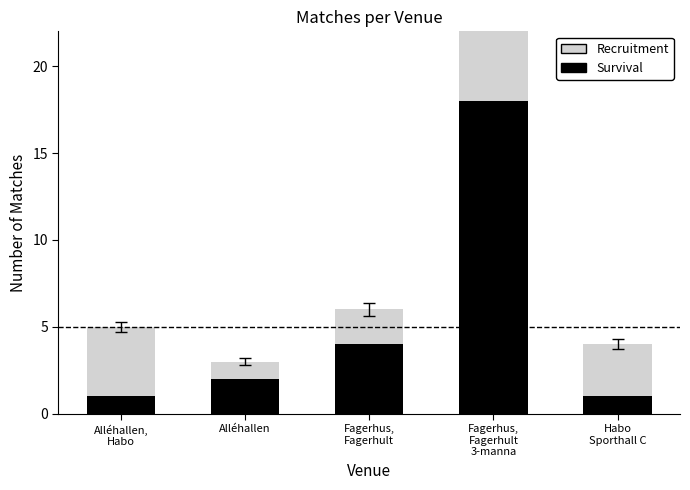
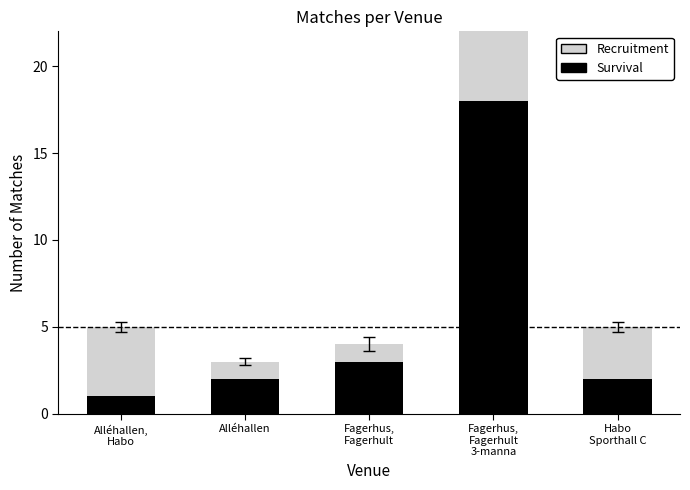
Survival, Fagerhus, Fagerhult: 4 -> 3
Recruitment, Fagerhus, Fagerhult: 2 -> 1
Survival, Habo Sporthall C: 1 -> 2
